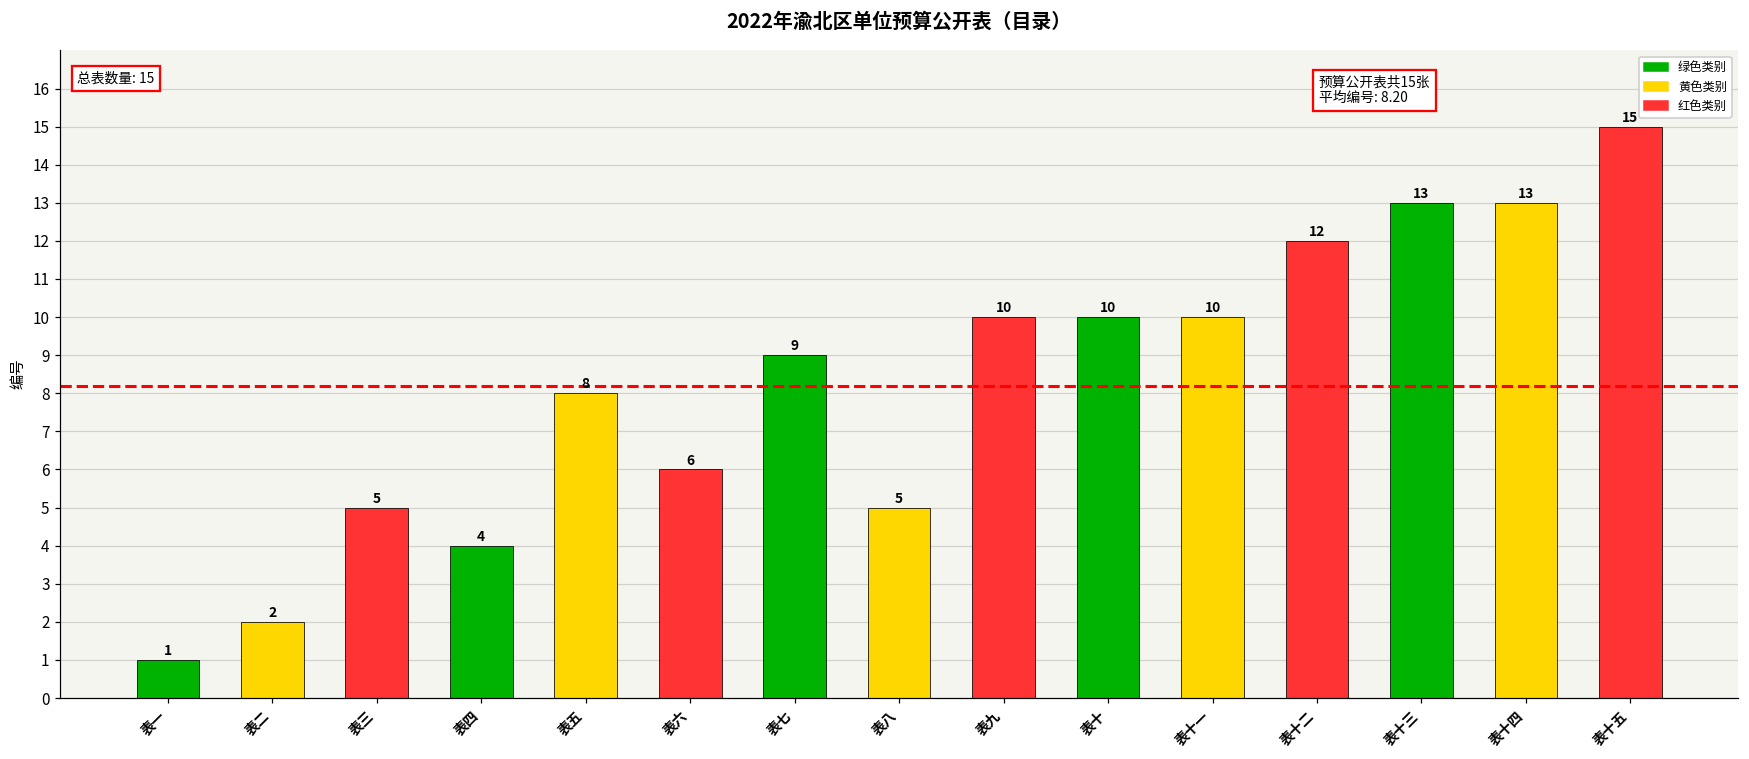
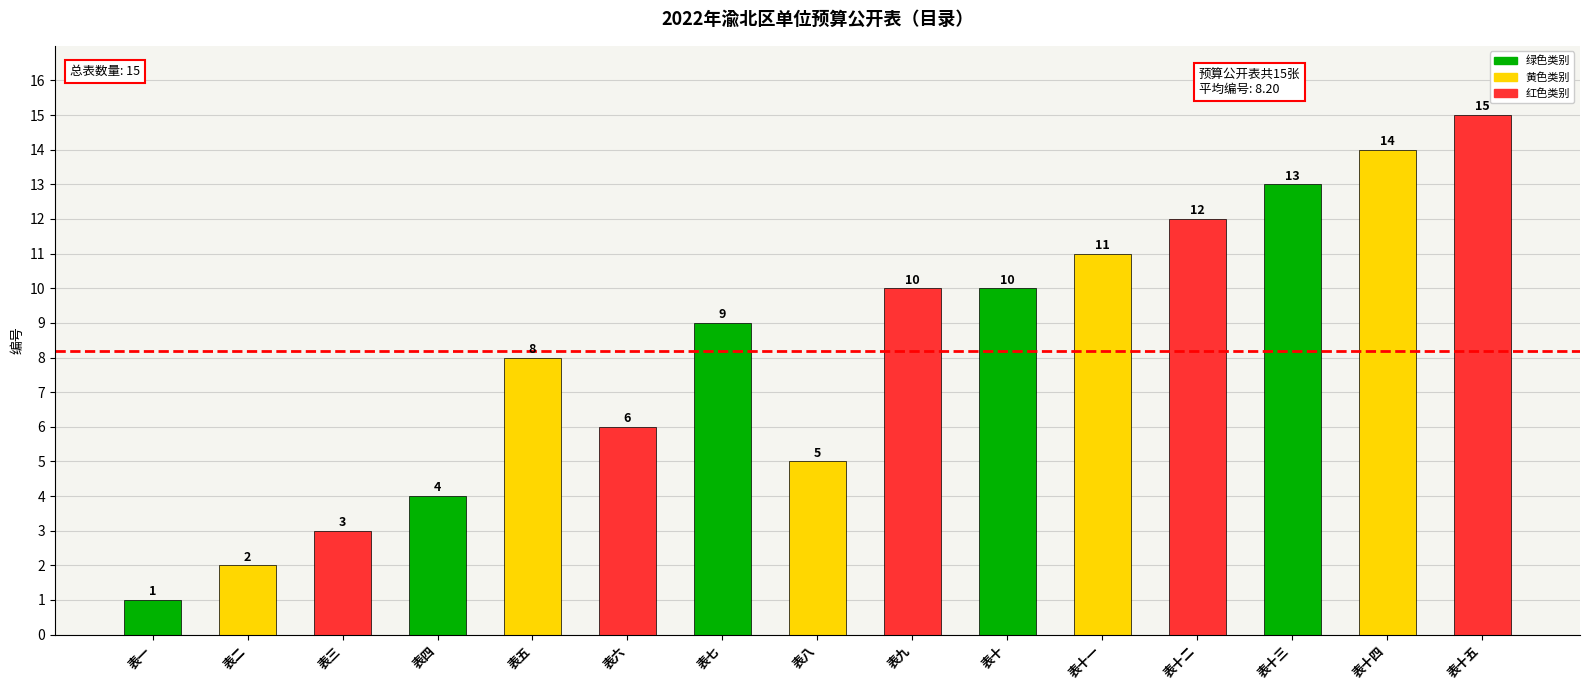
表三: 5 -> 3
表十一: 10 -> 11
表十四: 13 -> 14
